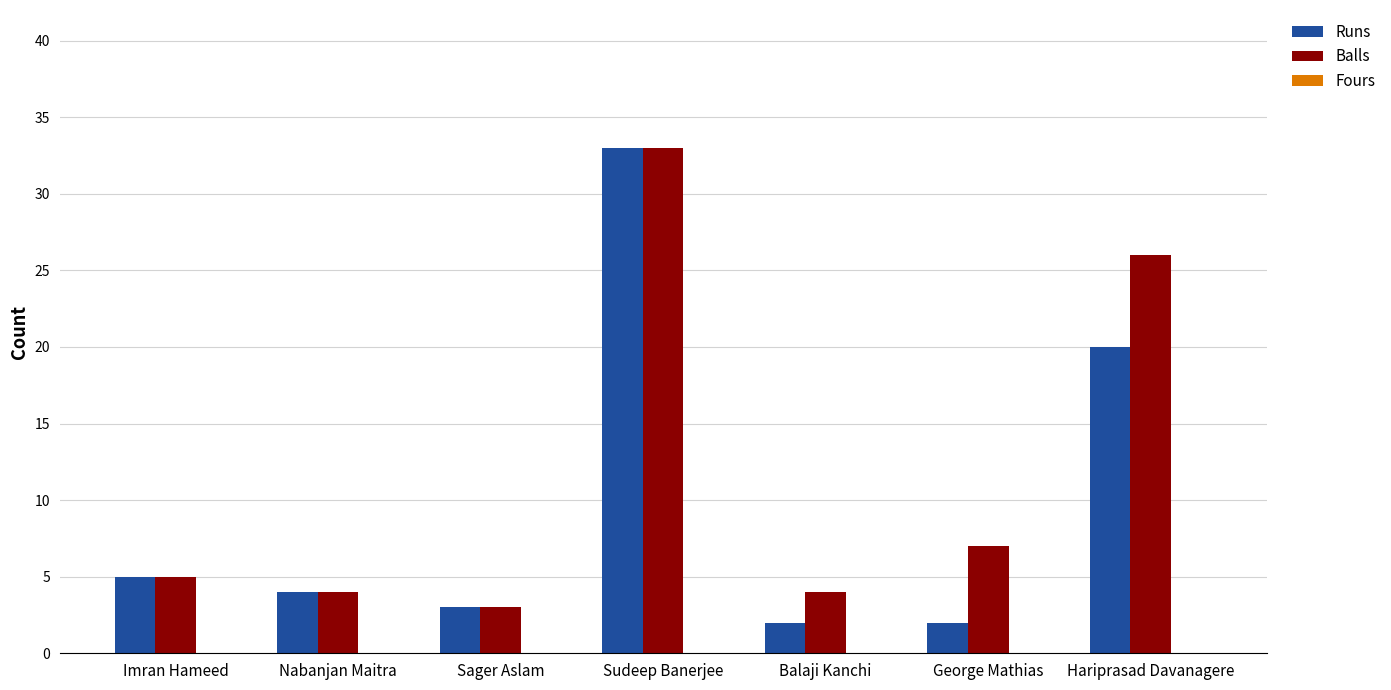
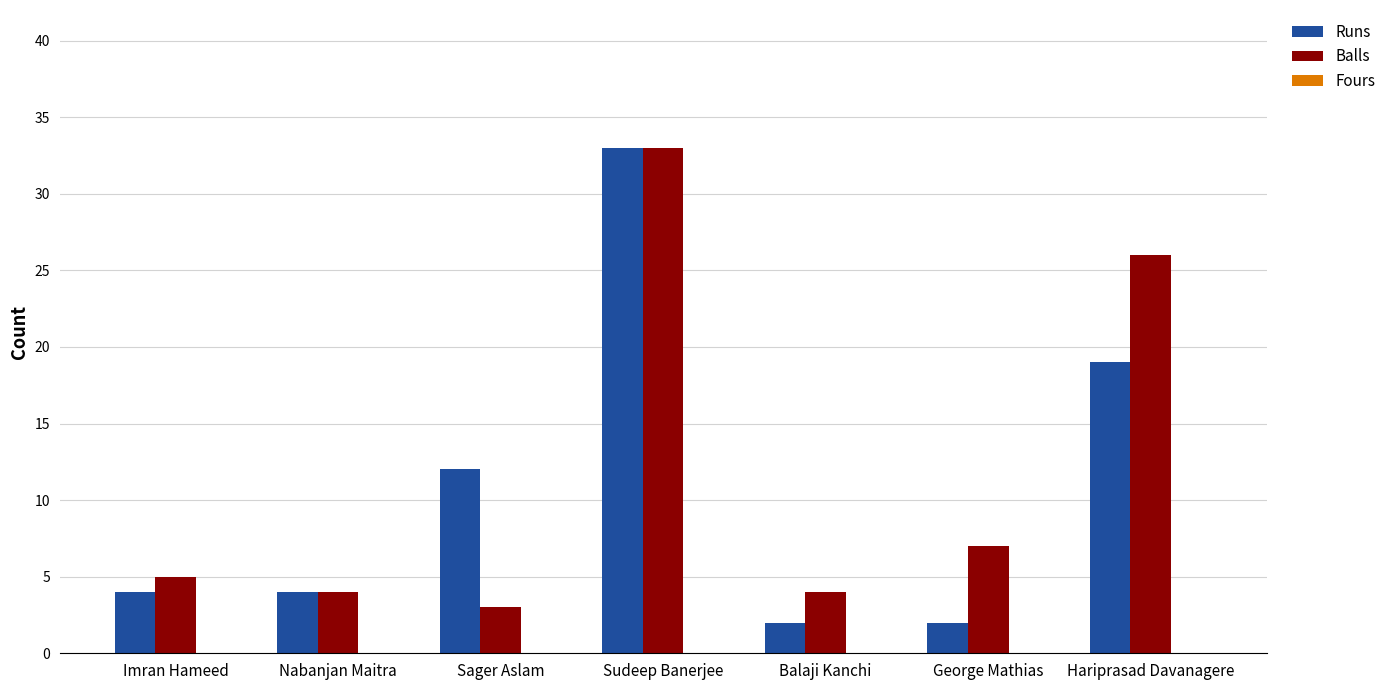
Runs, Imran Hameed: 5 -> 4
Runs, Sager Aslam: 3 -> 12
Runs, Hariprasad Davanagere: 20 -> 19
